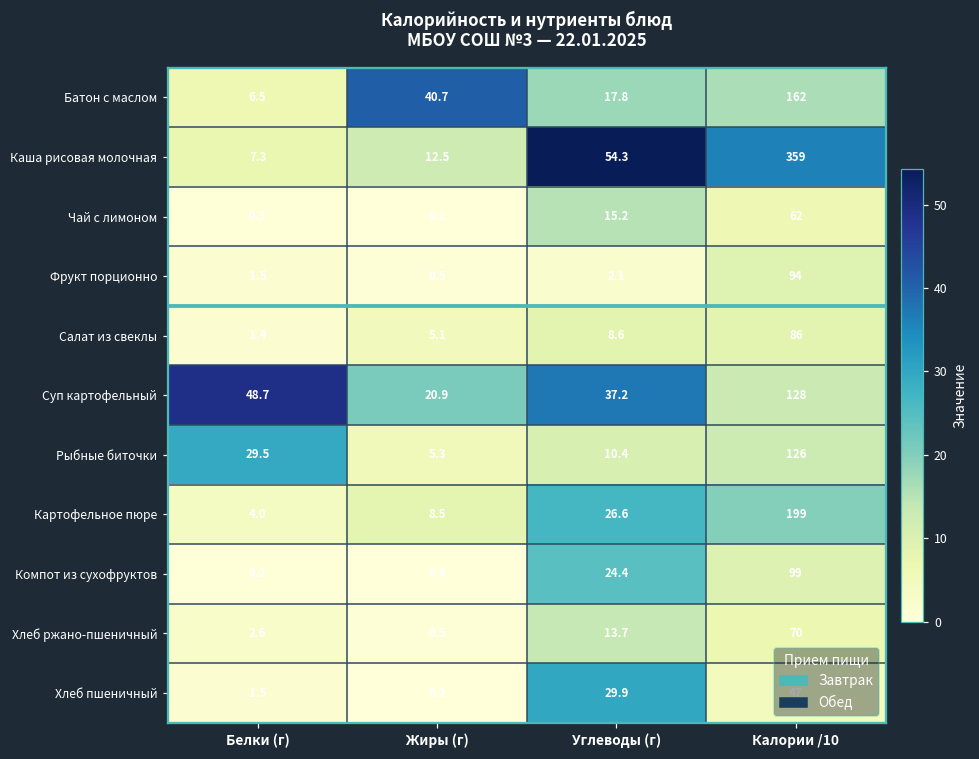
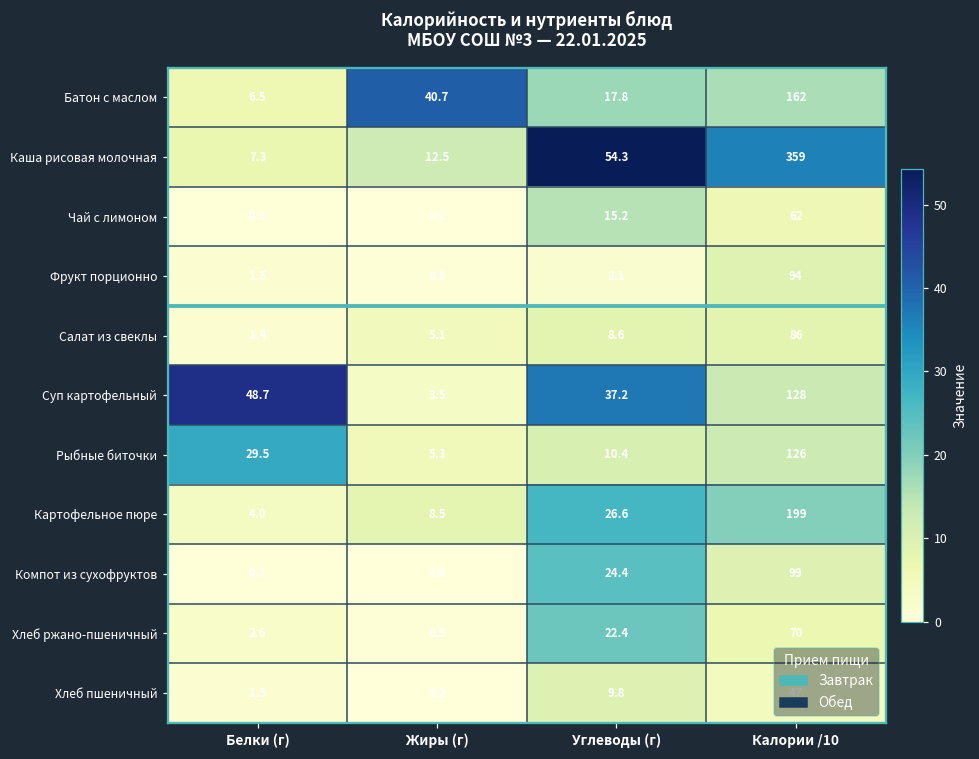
Суп картофельный, Жиры (г): 20.9 -> 3.5
Хлеб ржано-пшеничный, Углеводы (г): 13.7 -> 22.4
Хлеб пшеничный, Углеводы (г): 29.9 -> 9.8
